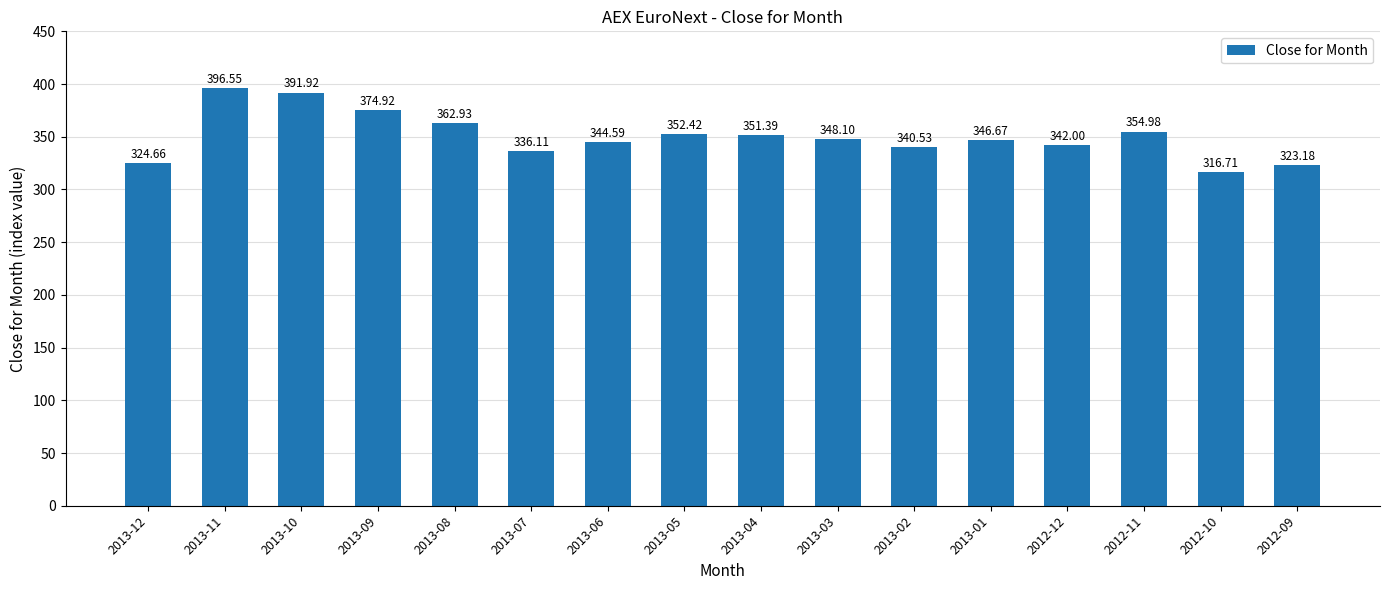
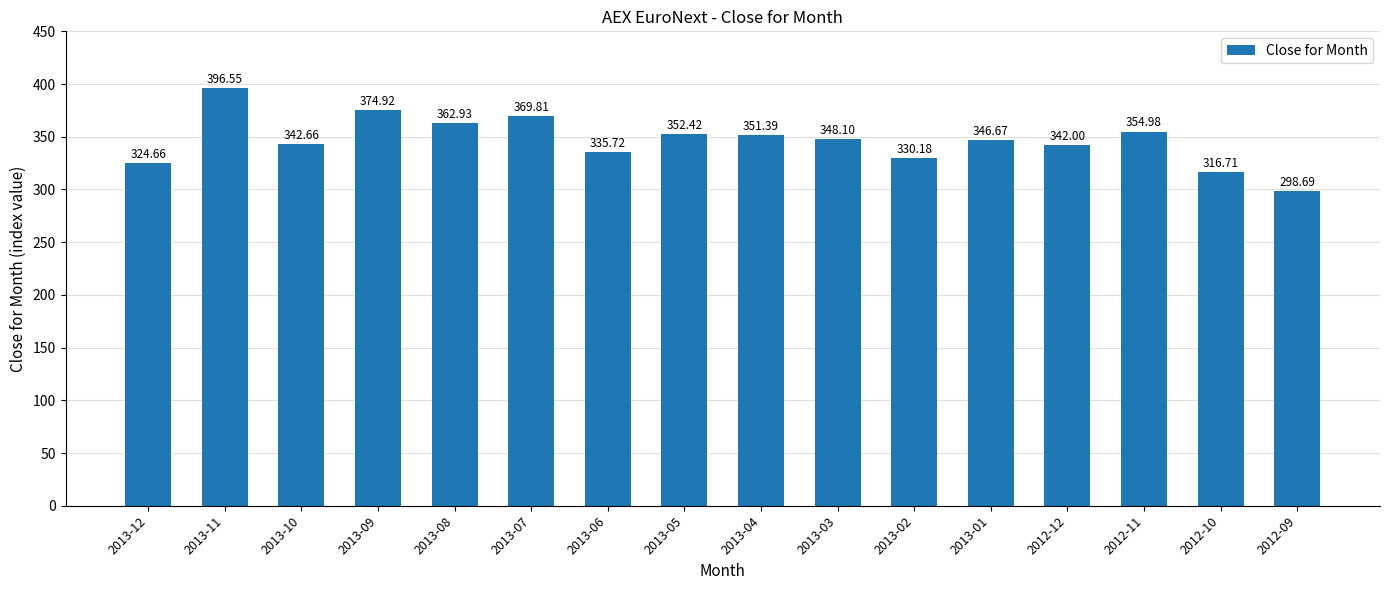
2013-10: 391.92 -> 342.66
2013-07: 336.11 -> 369.81
2013-06: 344.59 -> 335.72
2013-02: 340.53 -> 330.18
2012-09: 323.18 -> 298.69
